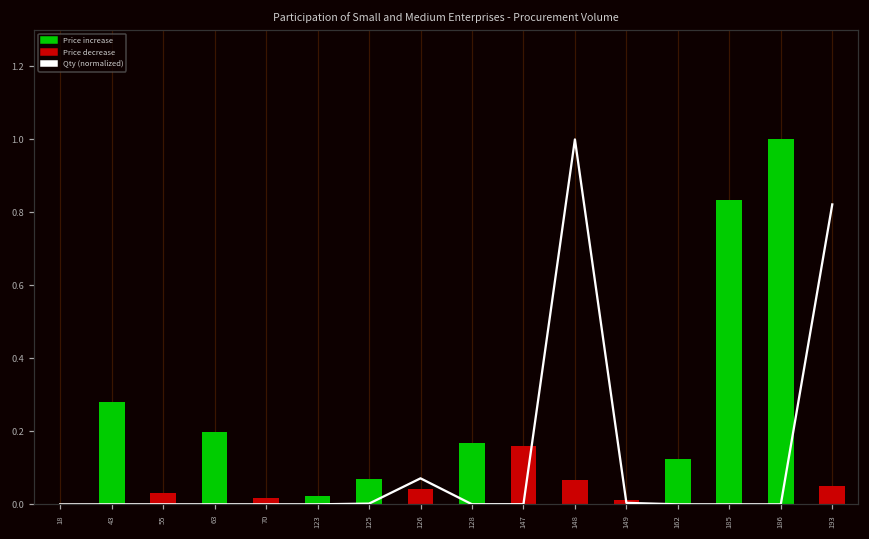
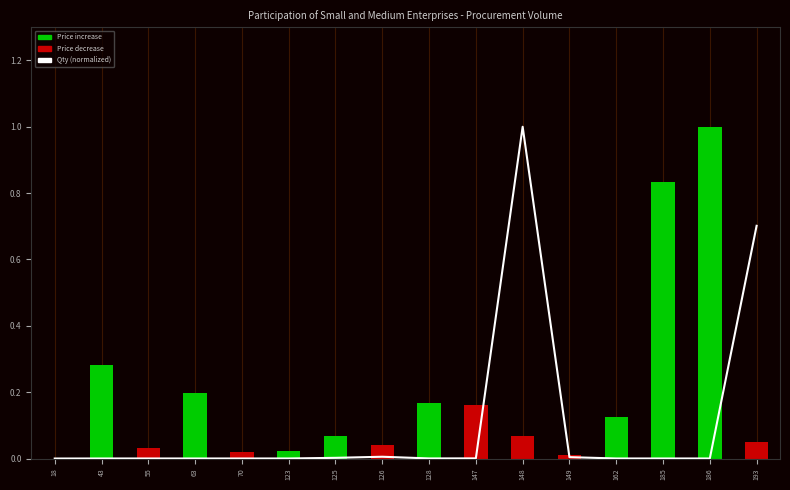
Qty (normalized), 126: 0.07 -> 0.01
Qty (normalized), 193: 0.82 -> 0.70
